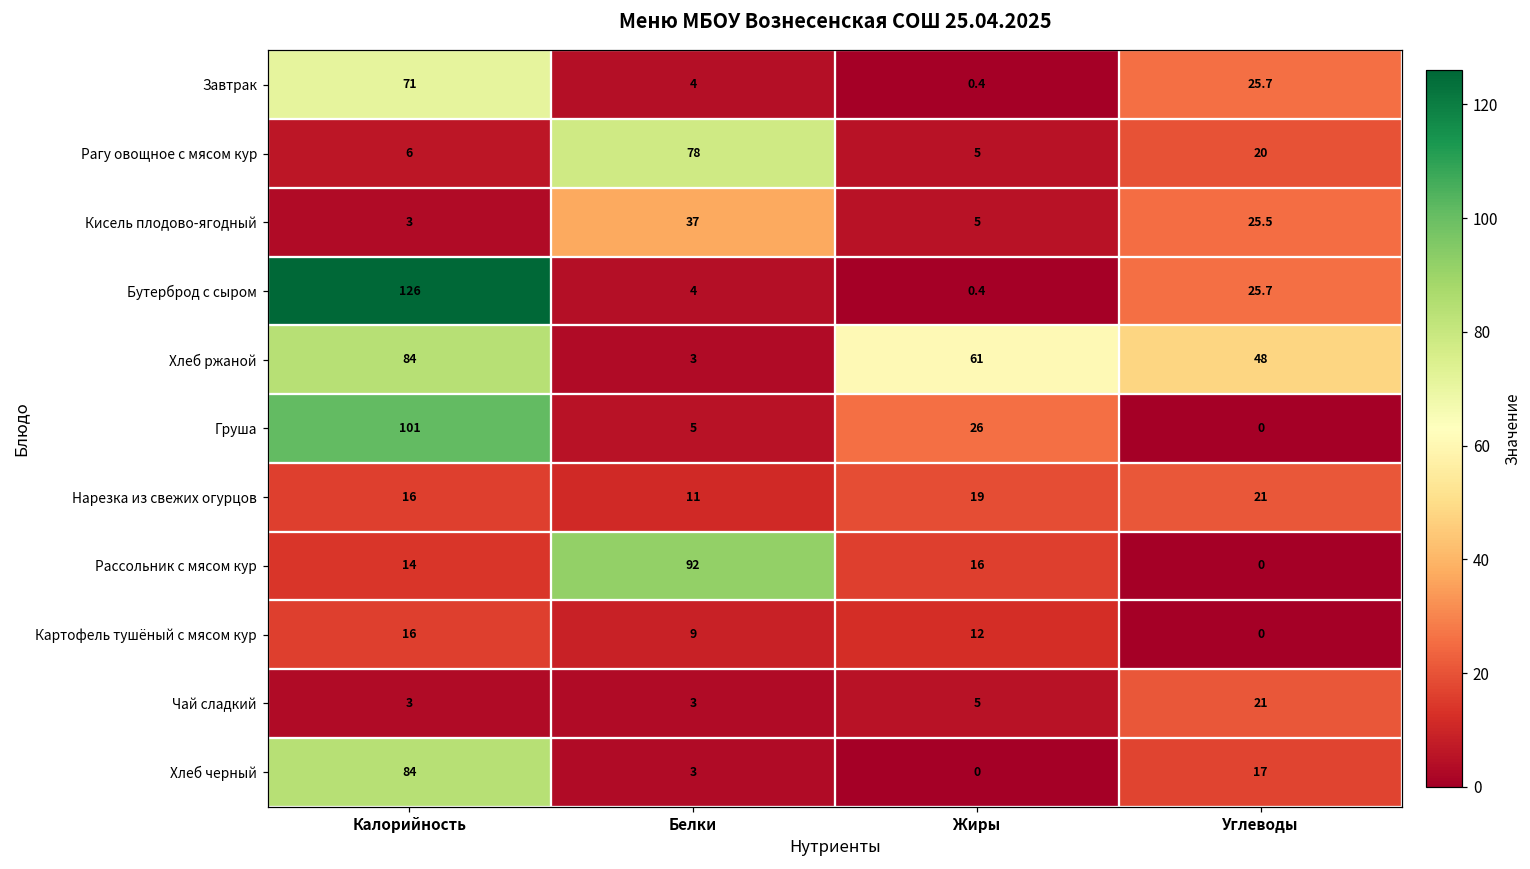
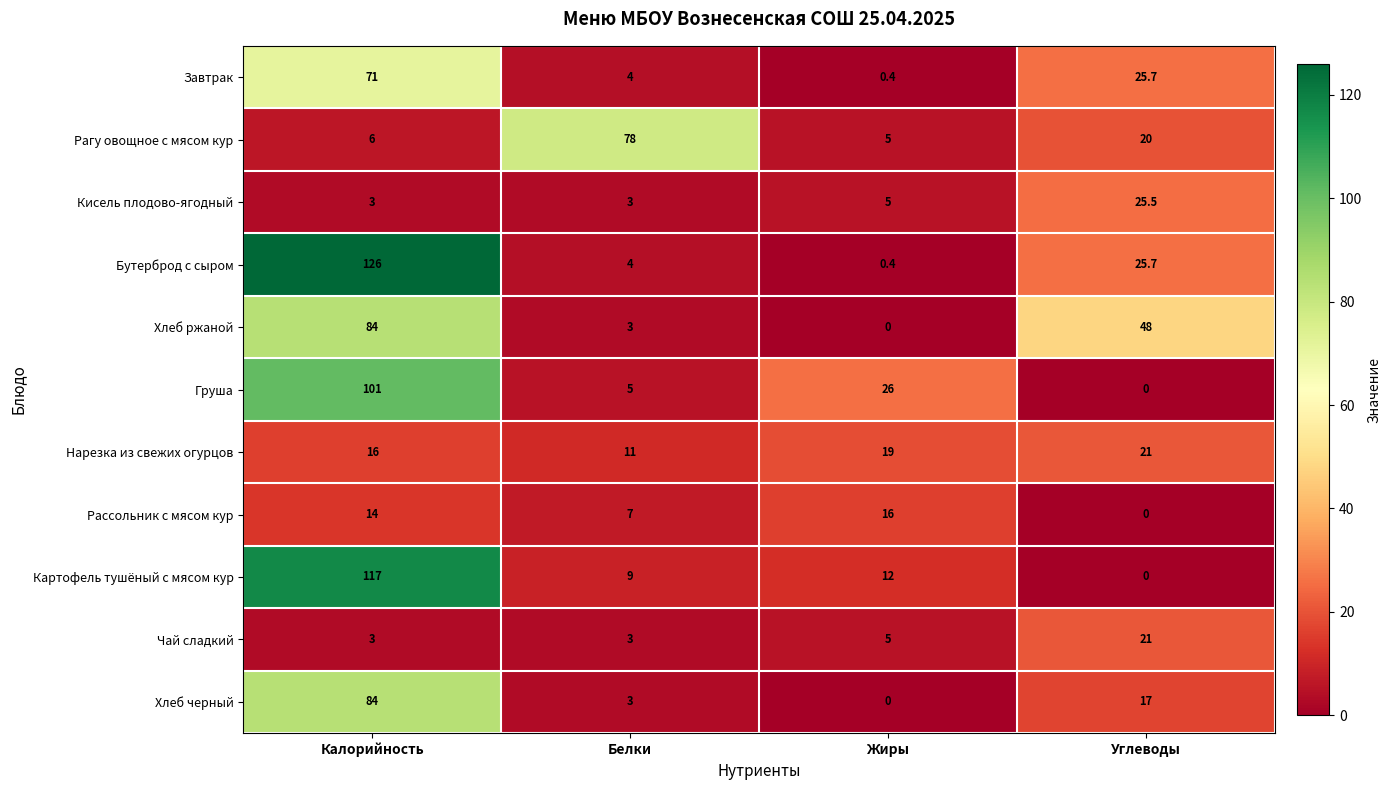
Кисель плодово-ягодный, Белки: 37 -> 3
Хлеб ржаной, Жиры: 61 -> 0
Рассольник с мясом кур, Белки: 92 -> 7
Картофель тушёный с мясом кур, Калорийность: 16 -> 117
